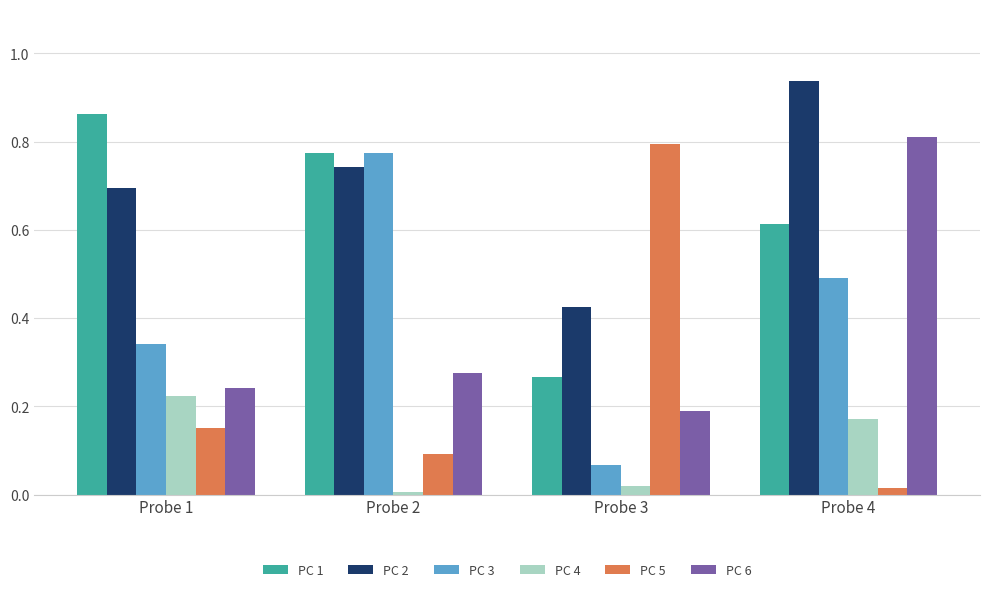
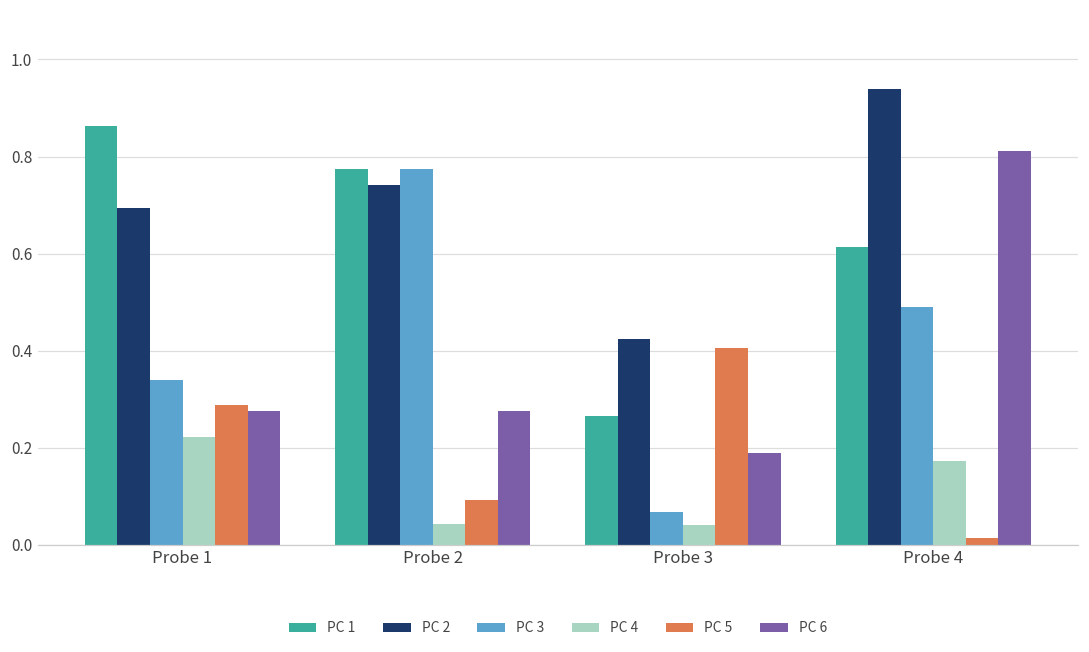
PC 5, Probe 1: 0.15 -> 0.29
PC 6, Probe 1: 0.24 -> 0.28
PC 4, Probe 2: 0.01 -> 0.04
PC 4, Probe 3: 0.02 -> 0.04
PC 5, Probe 3: 0.79 -> 0.40
